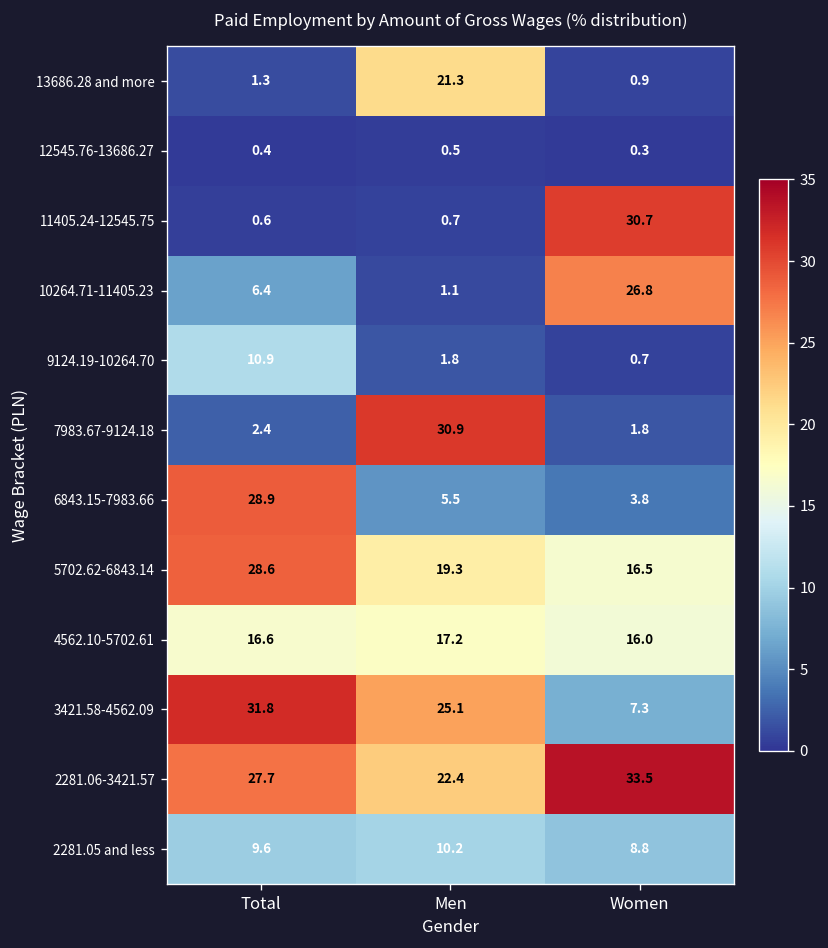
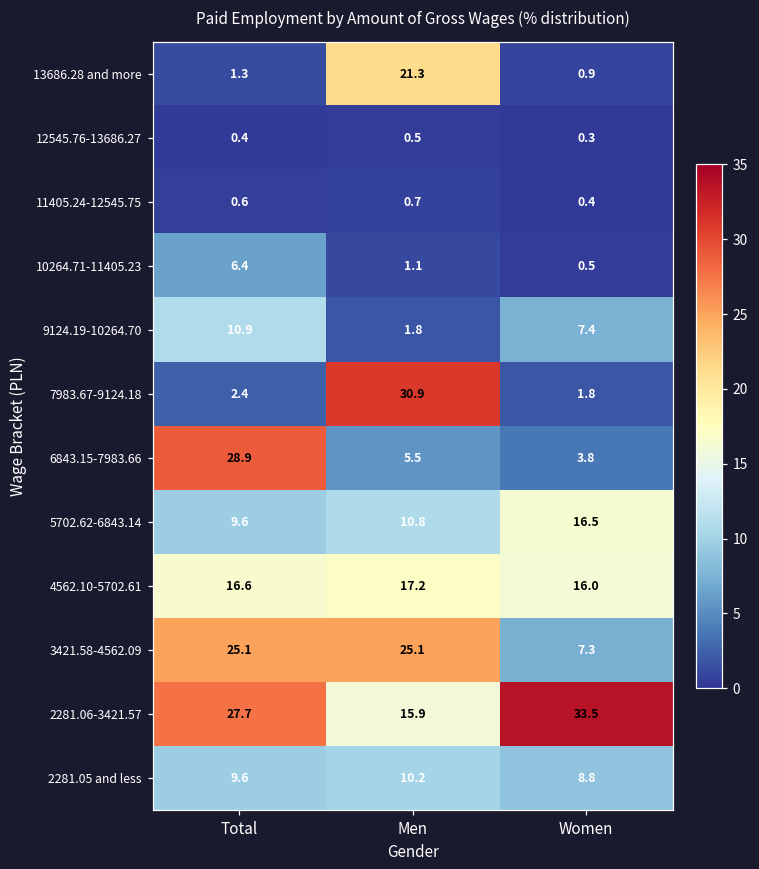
11405.24-12545.75, Women: 30.7 -> 0.4
10264.71-11405.23, Women: 26.8 -> 0.5
9124.19-10264.70, Women: 0.7 -> 7.4
5702.62-6843.14, Total: 28.6 -> 9.6
5702.62-6843.14, Men: 19.3 -> 10.8
3421.58-4562.09, Total: 31.8 -> 25.1
2281.06-3421.57, Men: 22.4 -> 15.9
